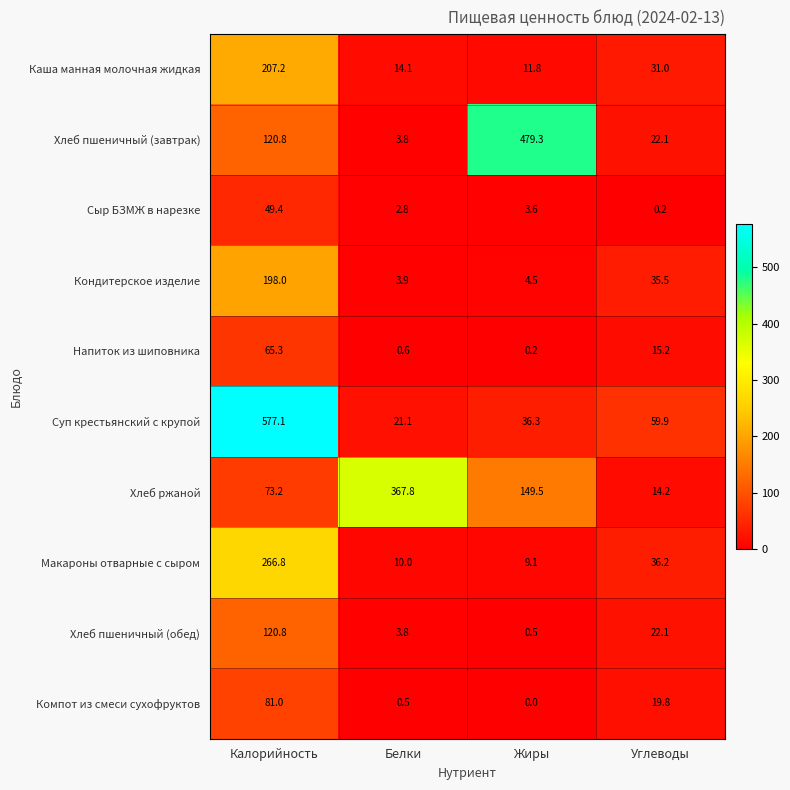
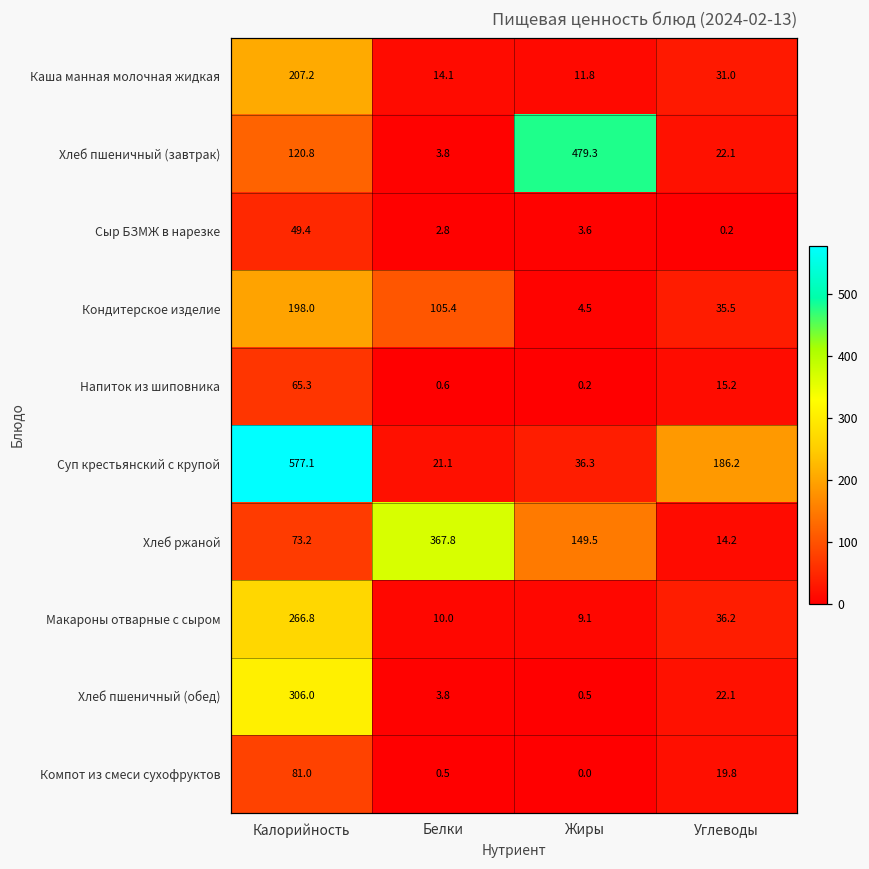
Кондитерское изделие, Белки: 3.9 -> 105.4
Суп крестьянский с крупой, Углеводы: 59.9 -> 186.2
Хлеб пшеничный (обед), Калорийность: 120.8 -> 306.0
